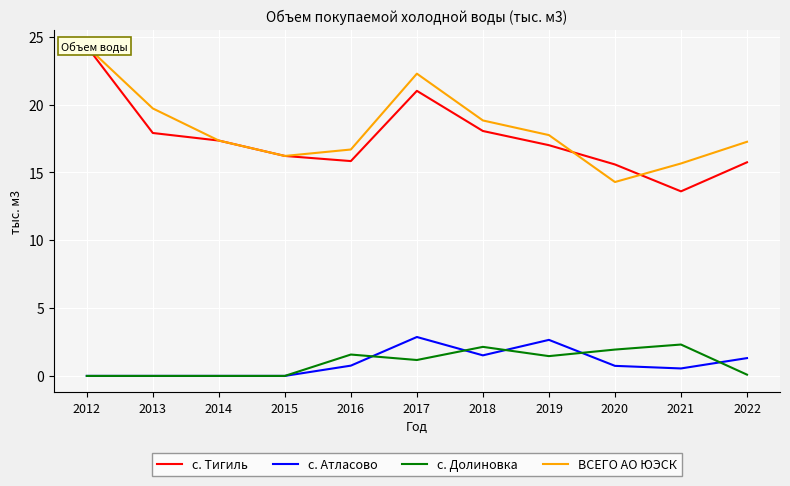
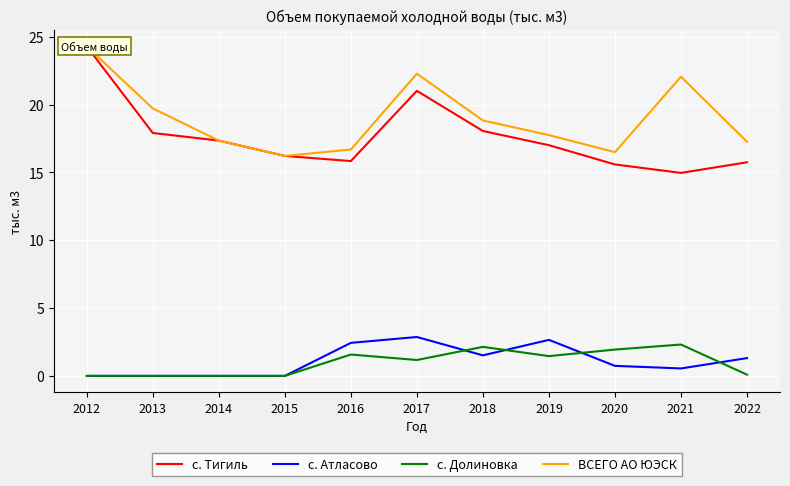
с. Атласово, 2016: 0.8 -> 2.4
ВСЕГО АО ЮЭСК, 2020: 14.3 -> 16.5
с. Тигиль, 2021: 13.6 -> 15.0
ВСЕГО АО ЮЭСК, 2021: 15.7 -> 22.1
